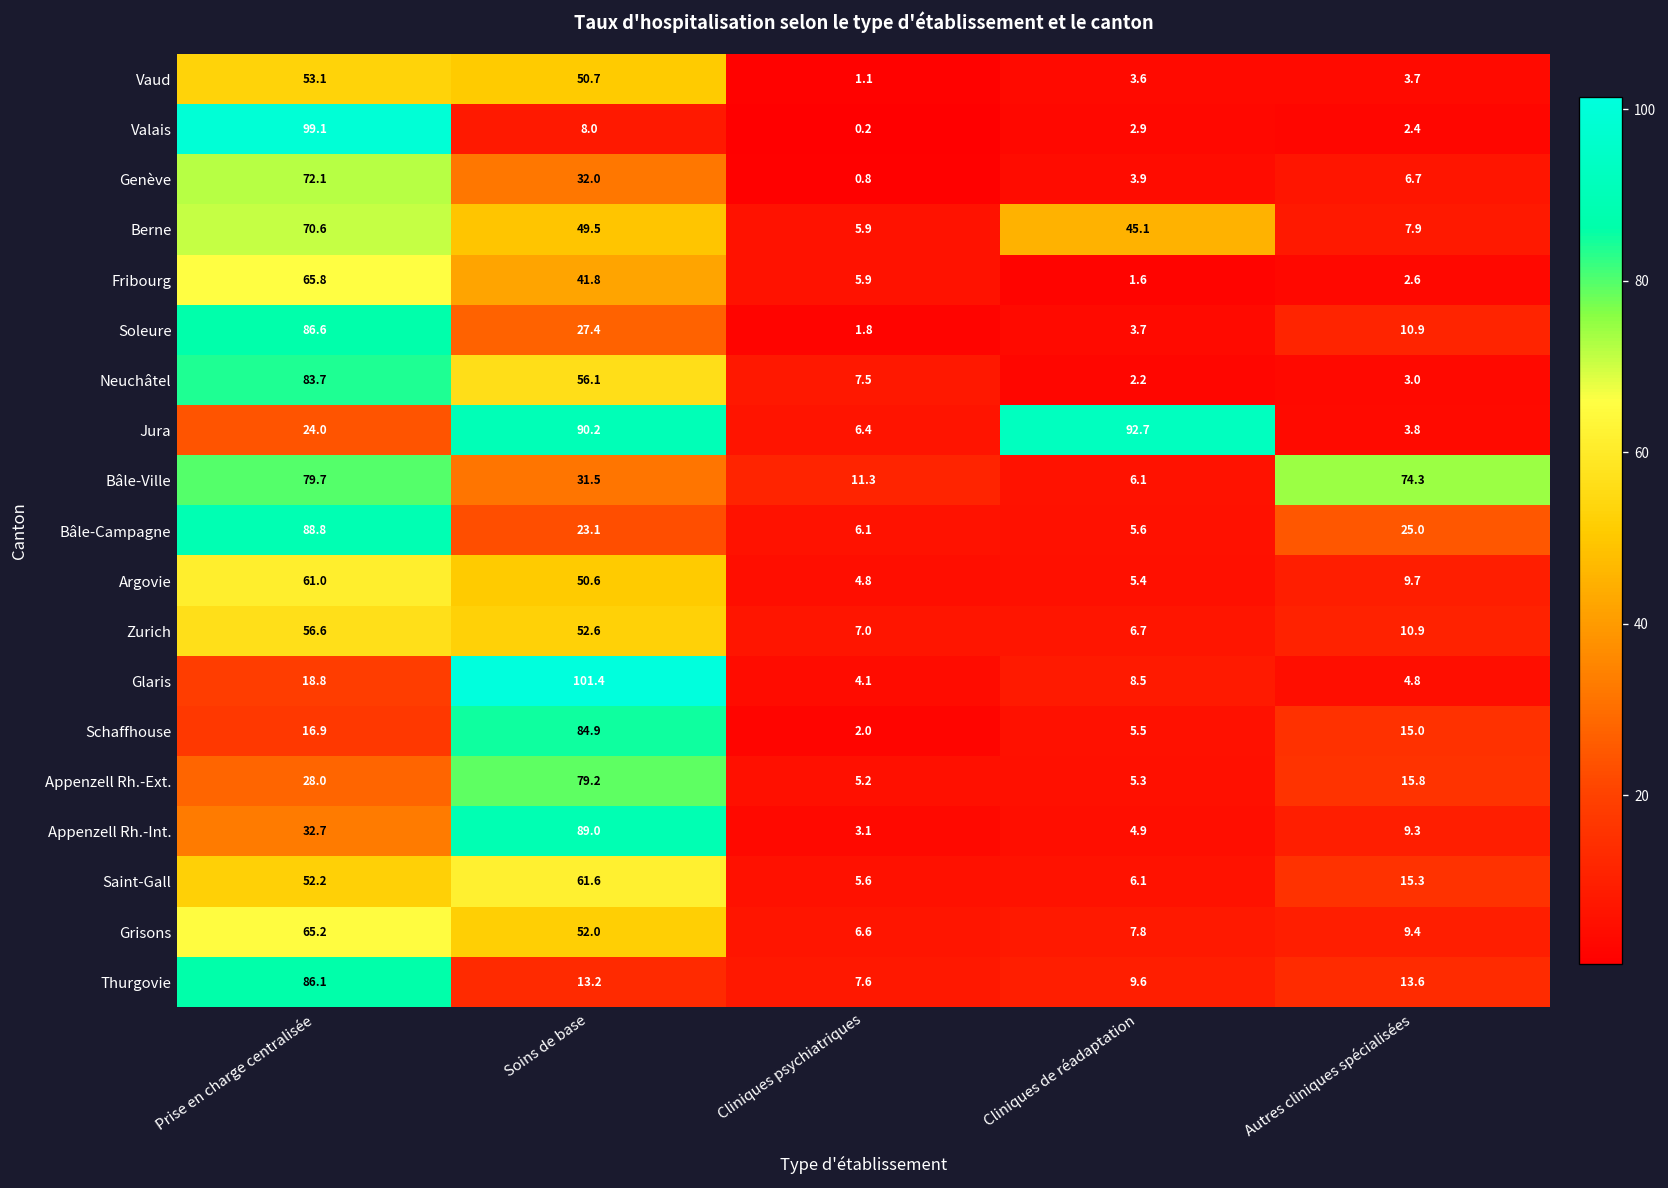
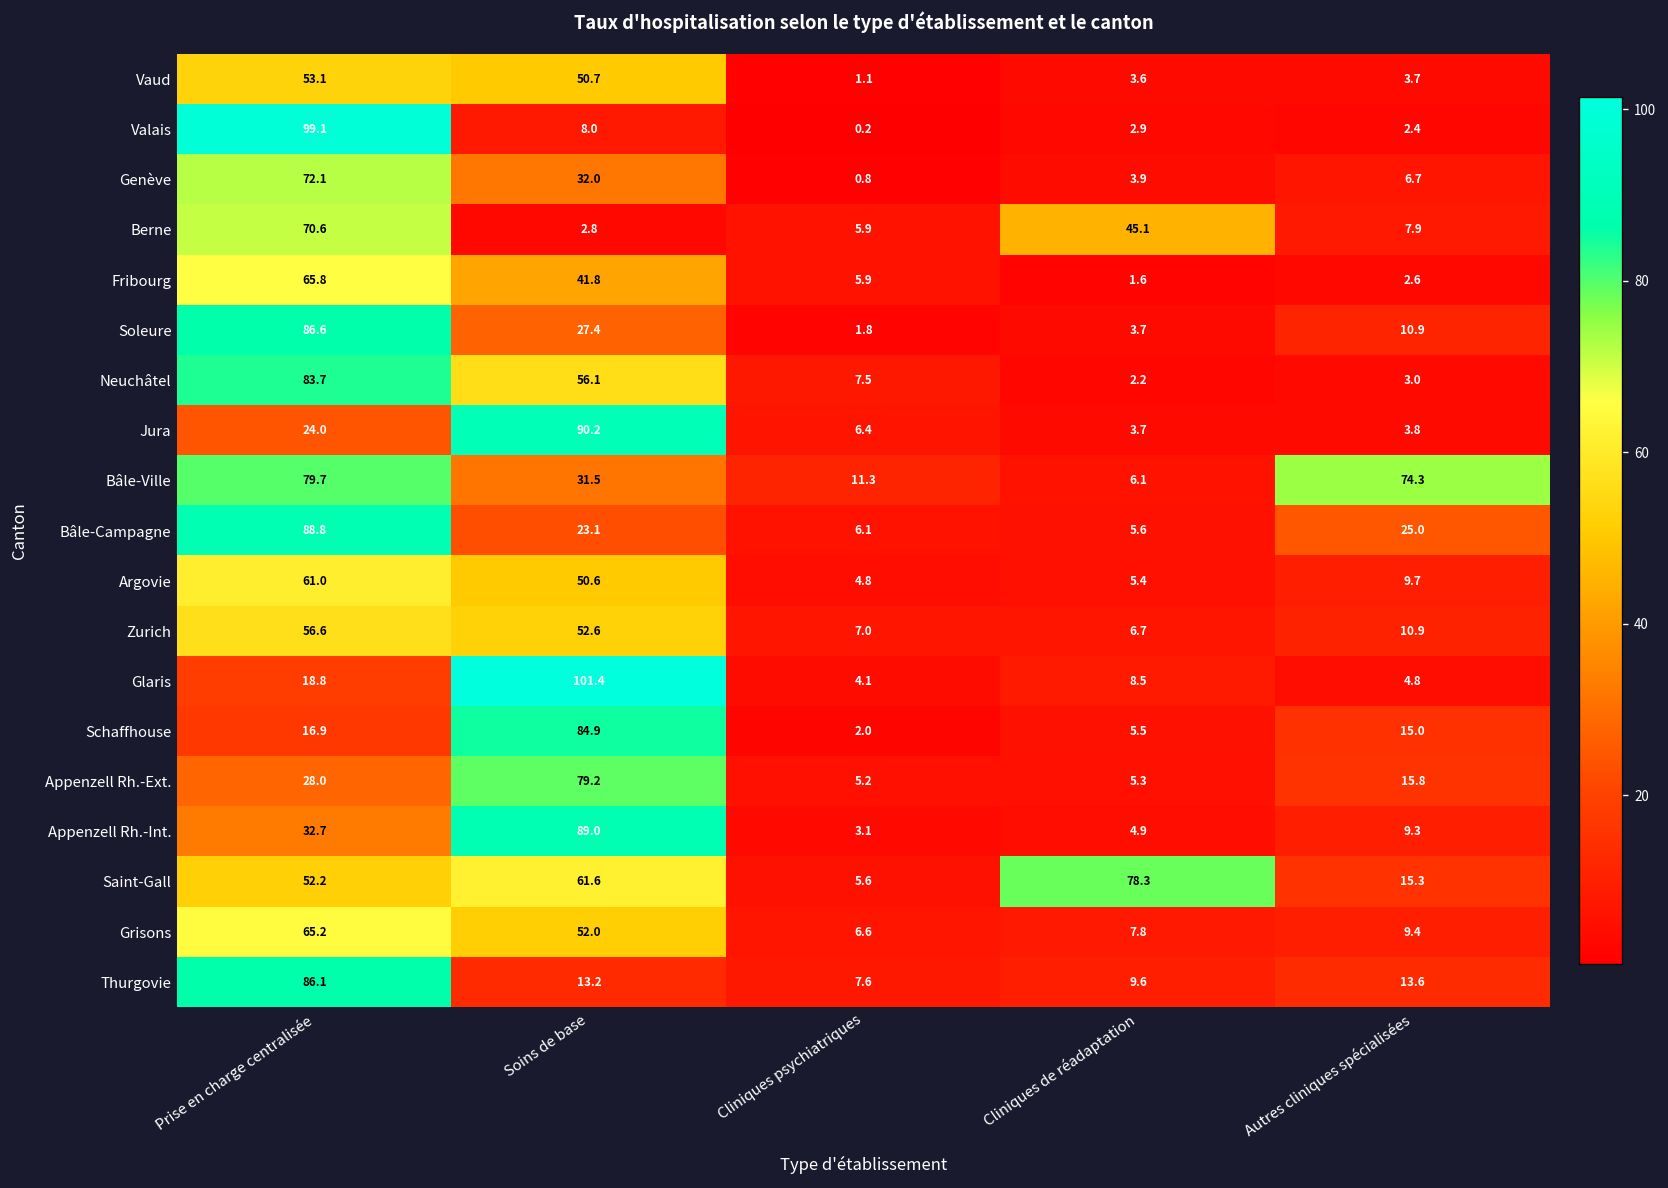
Berne, Soins de base: 49.5 -> 2.8
Jura, Cliniques de réadaptation: 92.7 -> 3.7
Saint-Gall, Cliniques de réadaptation: 6.1 -> 78.3
